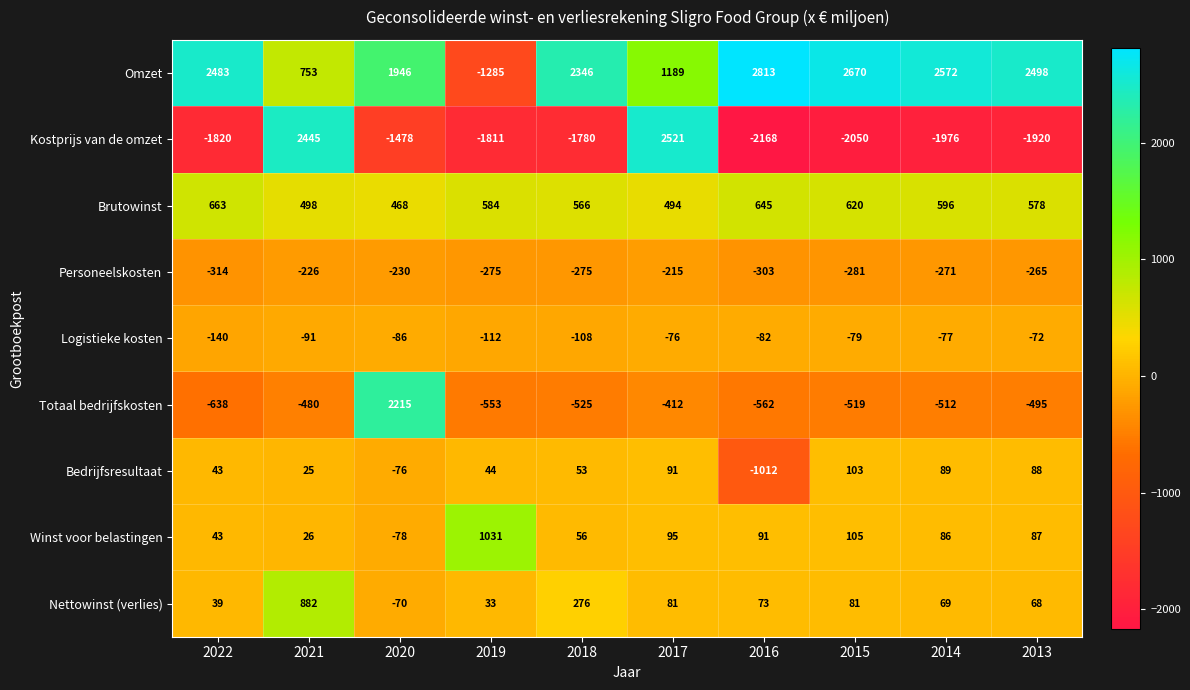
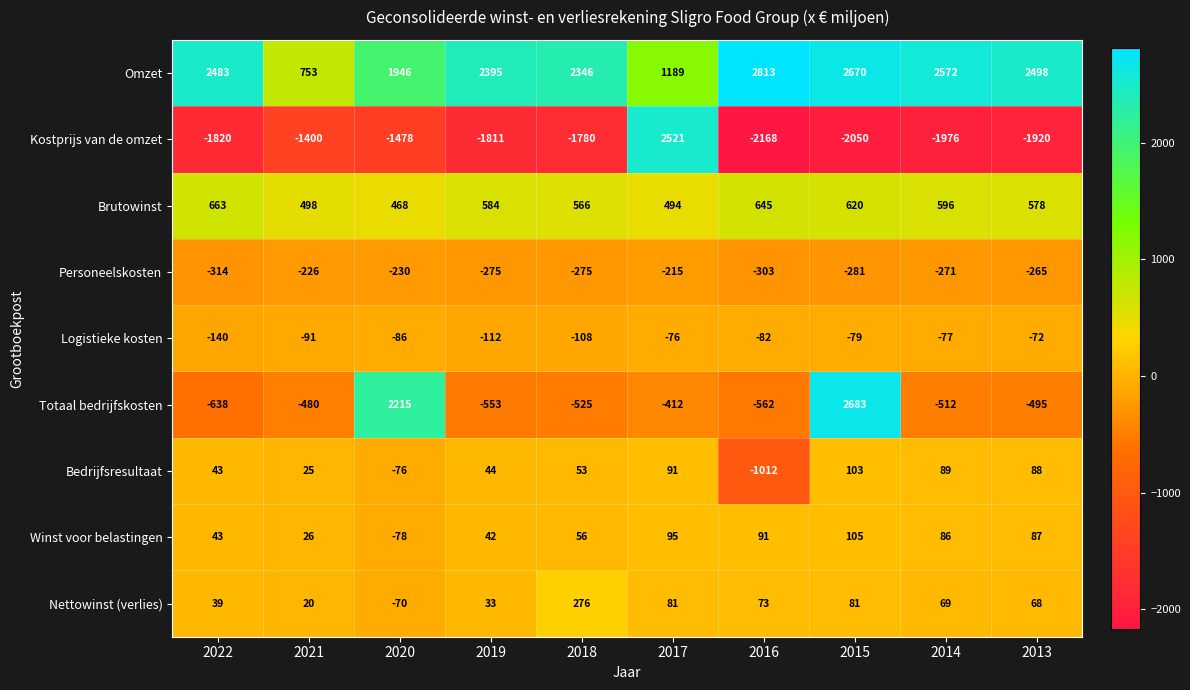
Omzet, 2019: -1285 -> 2395
Kostprijs van de omzet, 2021: 2445 -> -1400
Totaal bedrijfskosten, 2015: -519 -> 2683
Winst voor belastingen, 2019: 1031 -> 42
Nettowinst (verlies), 2021: 882 -> 20
